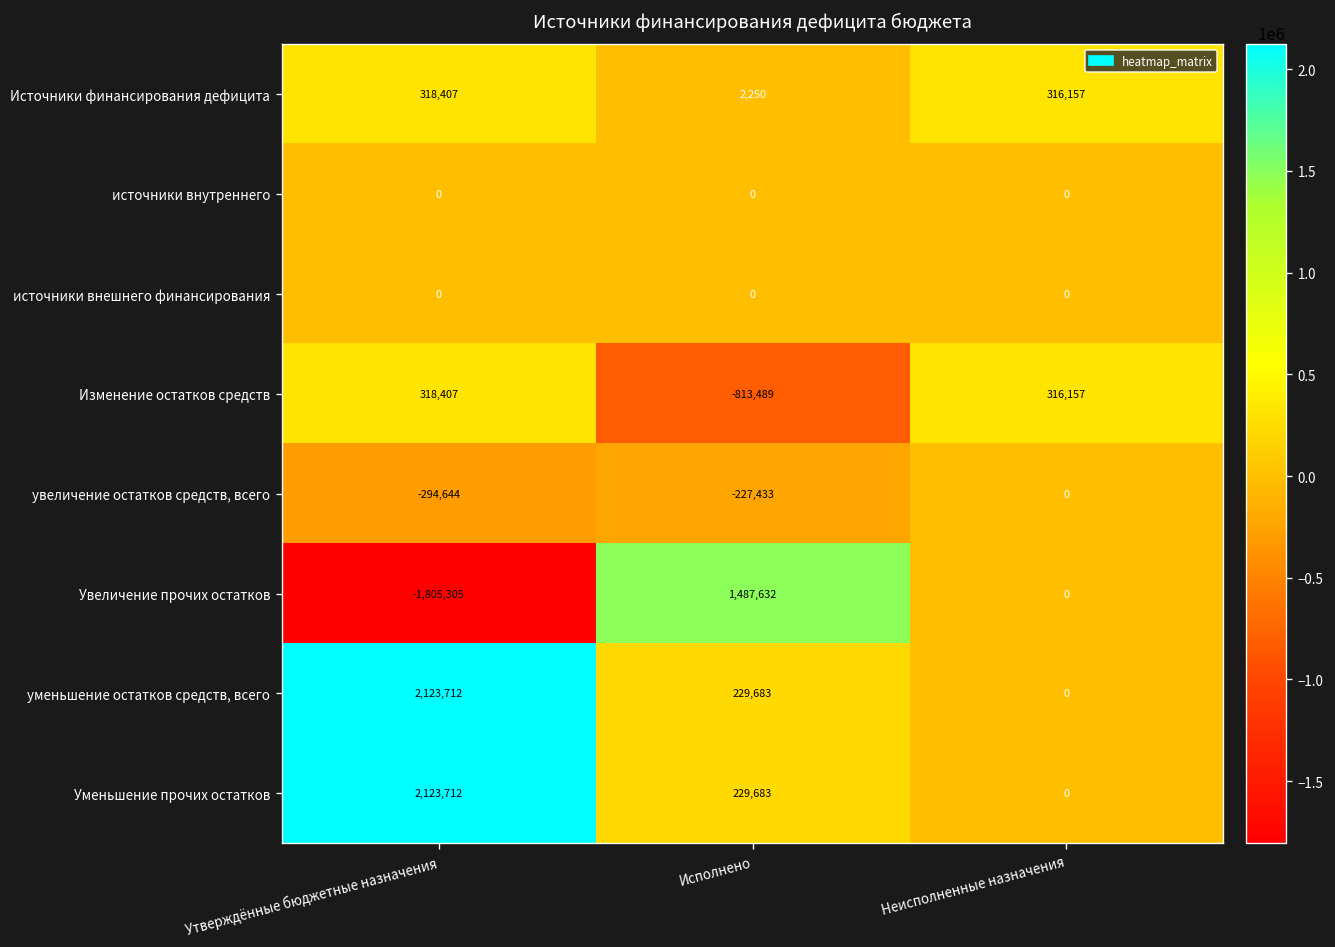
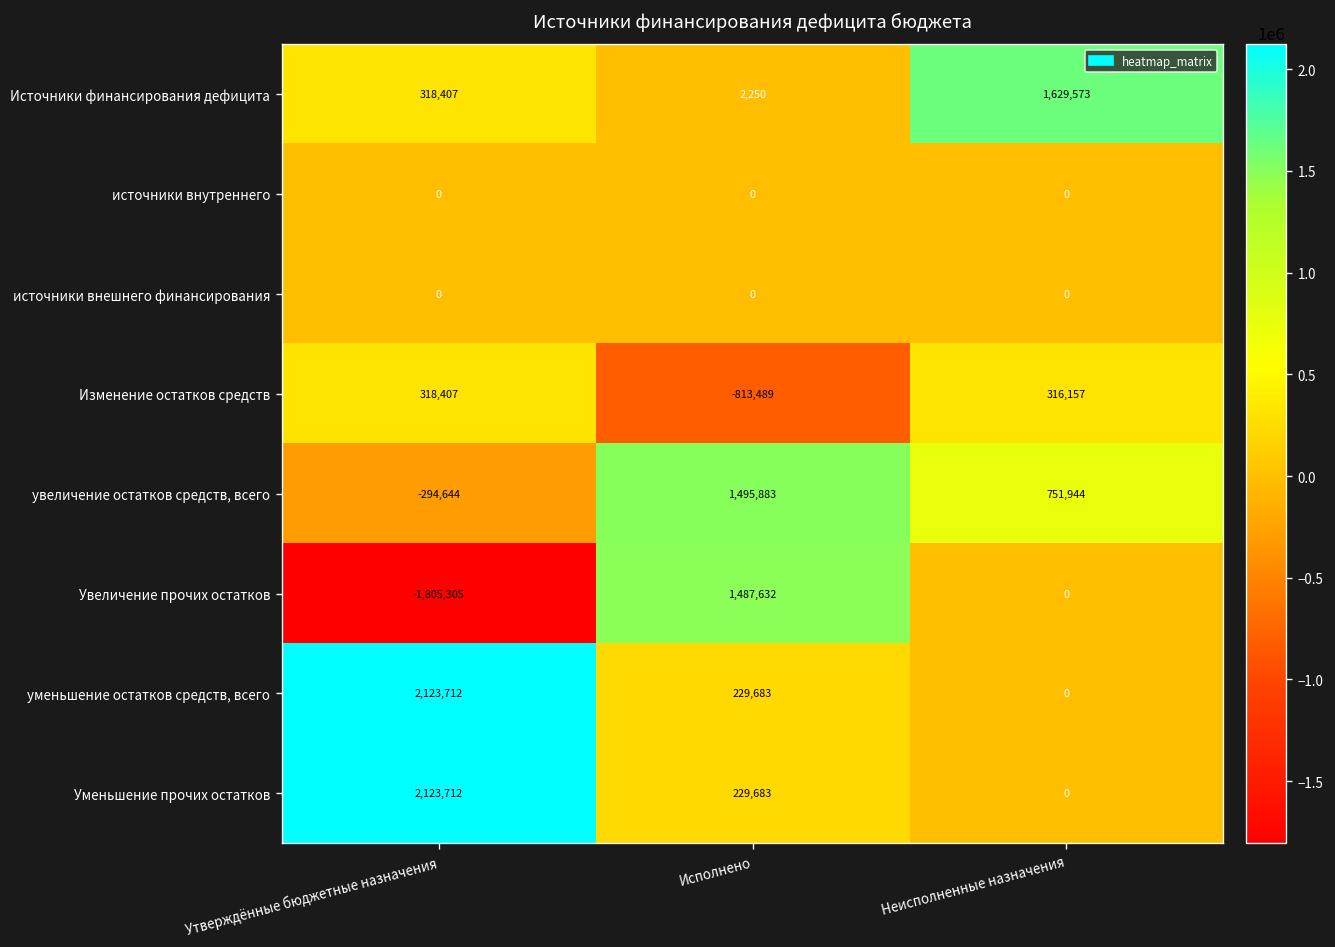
Источники финансирования дефицита, Неисполненные назначения: 316,157 -> 1,629,573
увеличение остатков средств, всего, Исполнено: -227,433 -> 1,495,883
увеличение остатков средств, всего, Неисполненные назначения: 0 -> 751,944
